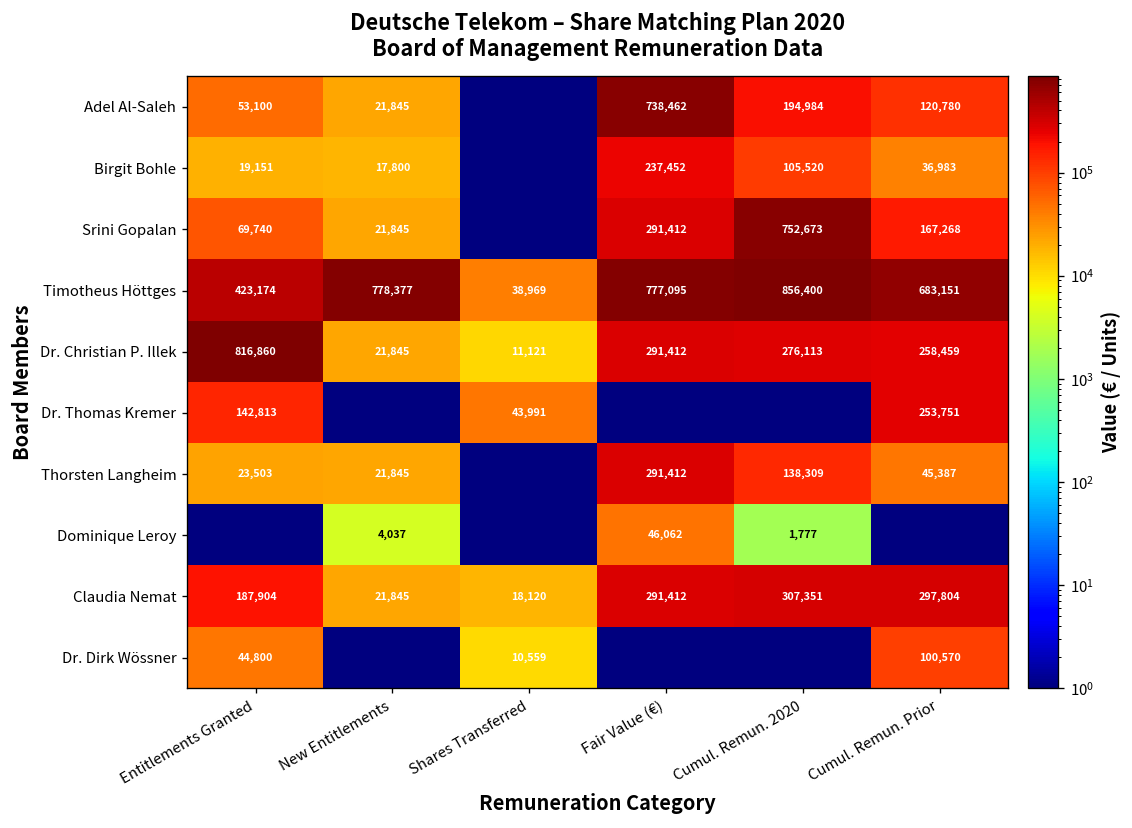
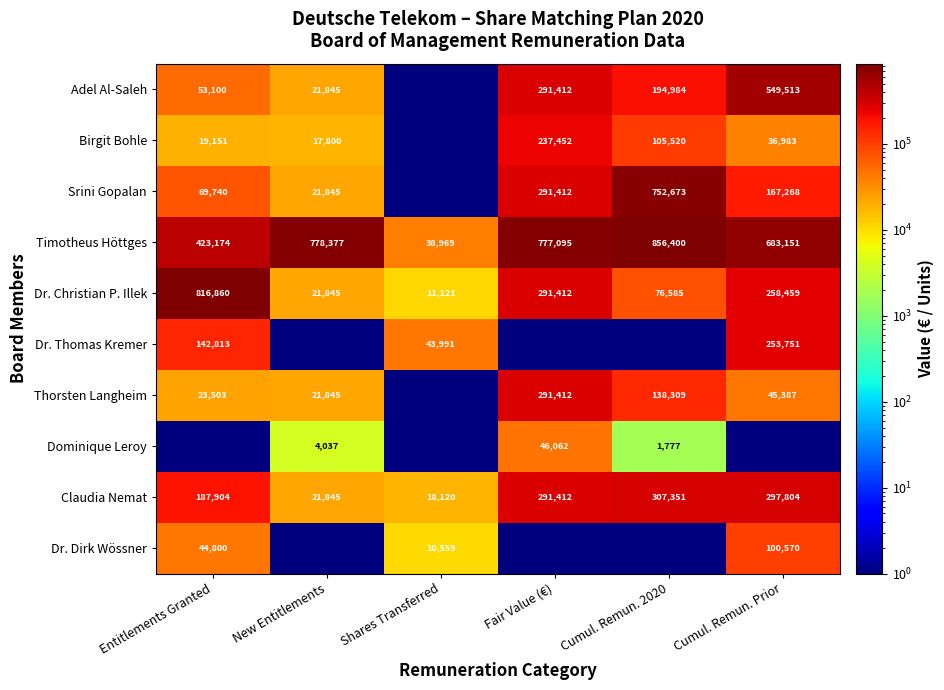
Adel Al-Saleh, Fair Value (€): 738,462 -> 291,412
Adel Al-Saleh, Cumul. Remun. Prior: 120,780 -> 549,513
Dr. Christian P. Illek, Cumul. Remun. 2020: 276,113 -> 76,585
